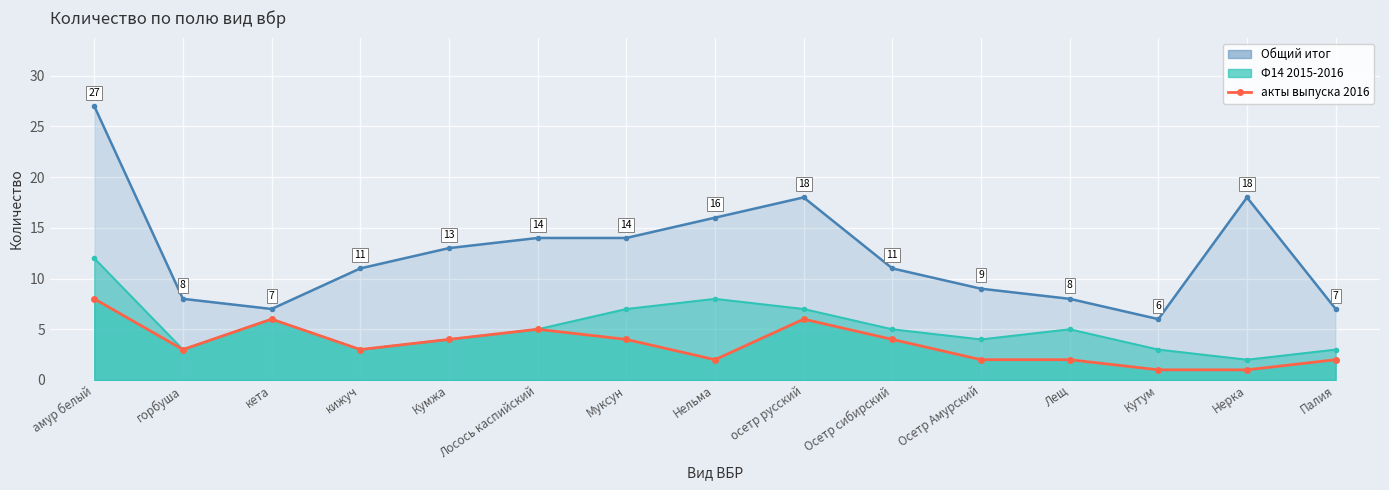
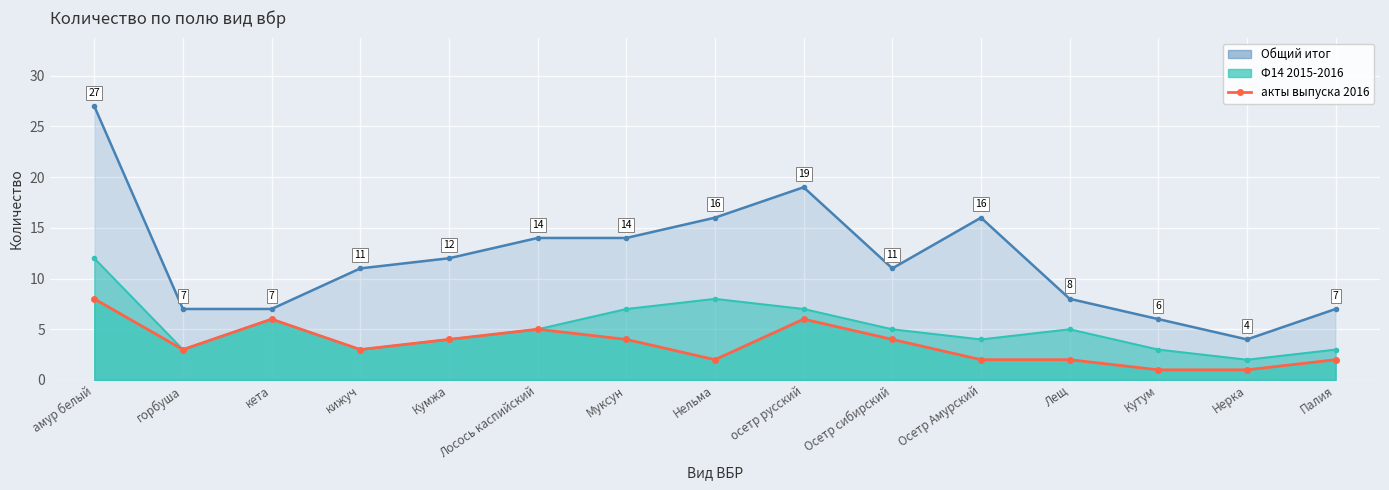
Общий итог, горбуша: 8 -> 7
Общий итог, Кумжа: 13 -> 12
Общий итог, осетр русский: 18 -> 19
Общий итог, Осетр Амурский: 9 -> 16
Общий итог, Нерка: 18 -> 4
